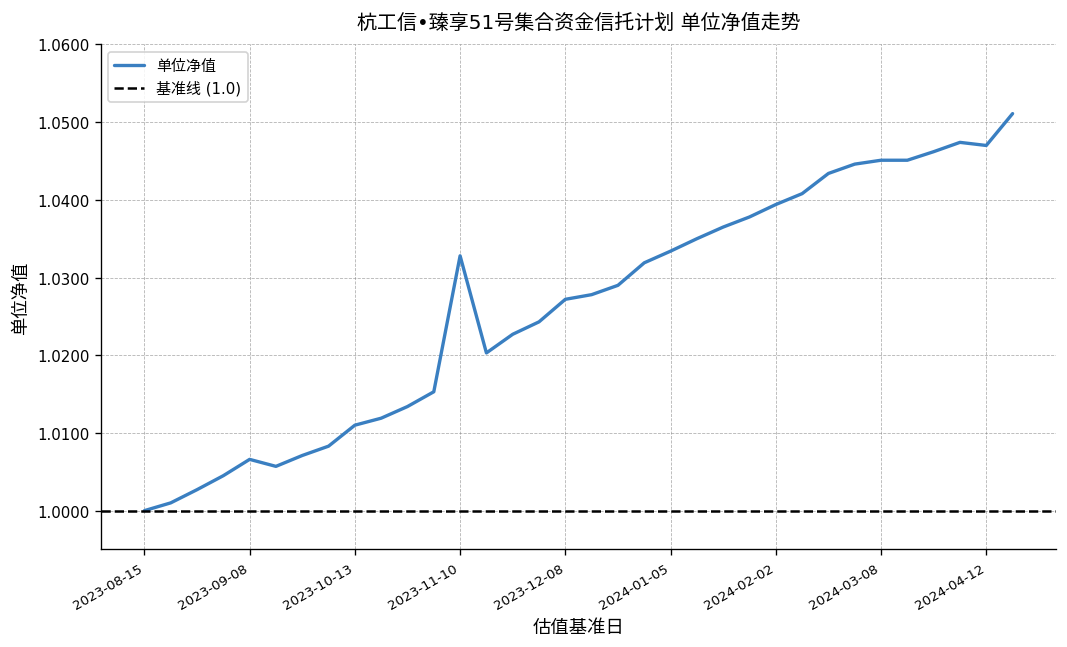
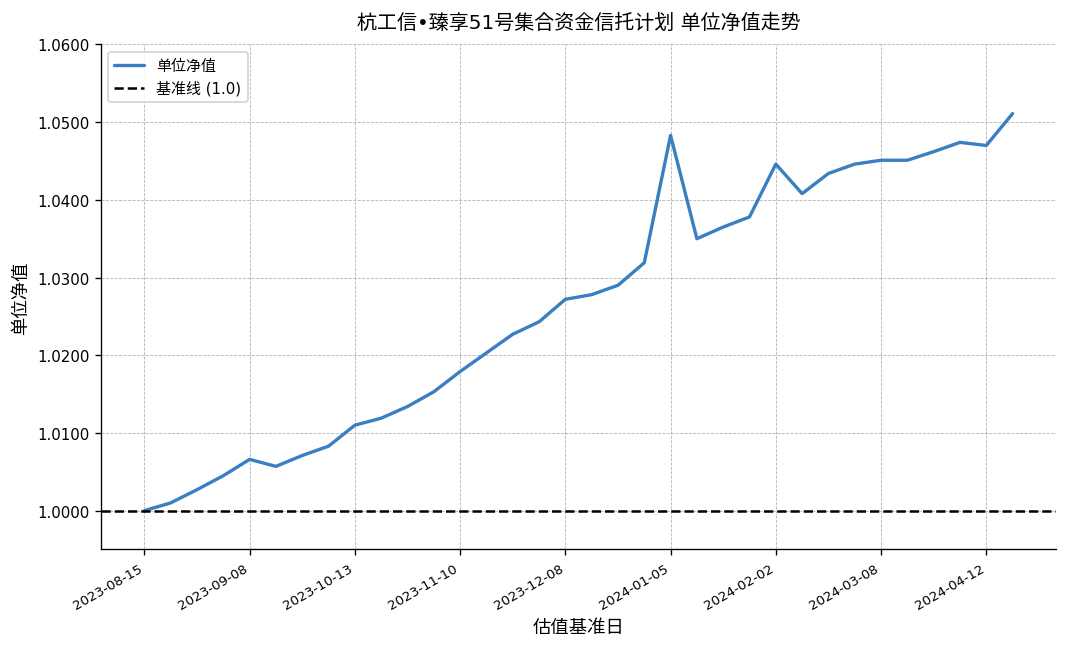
2023-11-10: 1.033 -> 1.018
2024-01-05: 1.033 -> 1.048
2024-02-02: 1.039 -> 1.045
